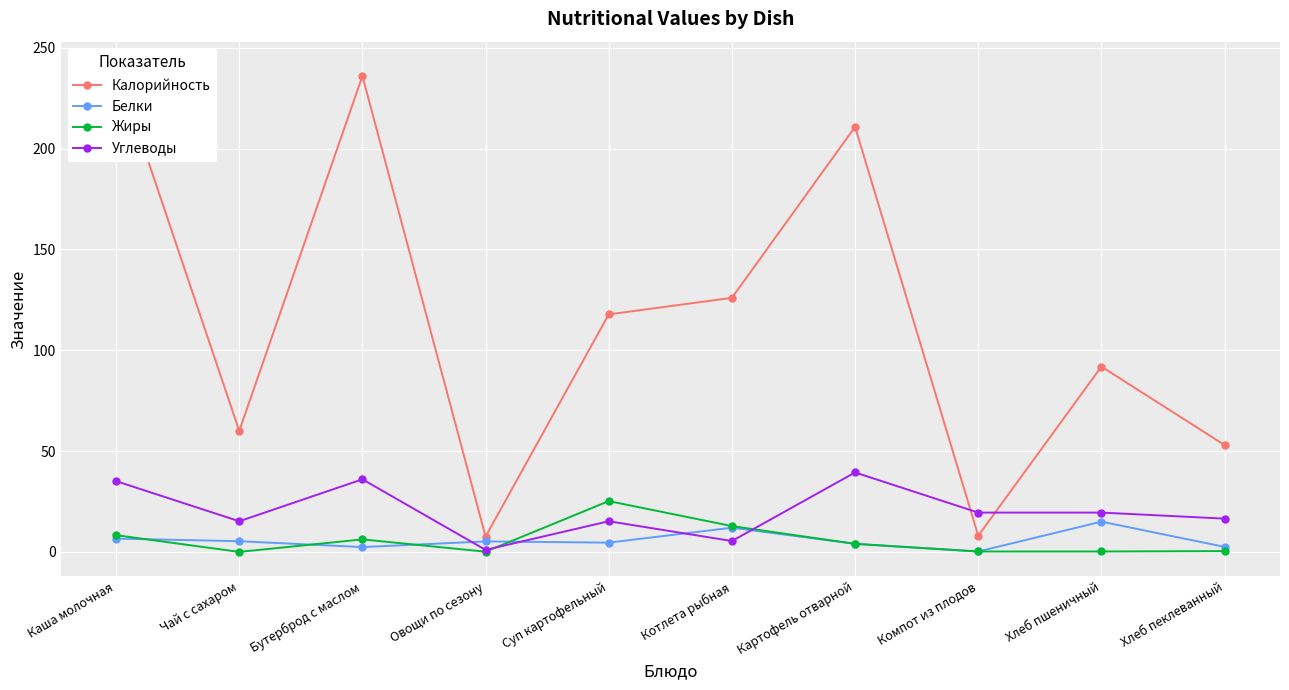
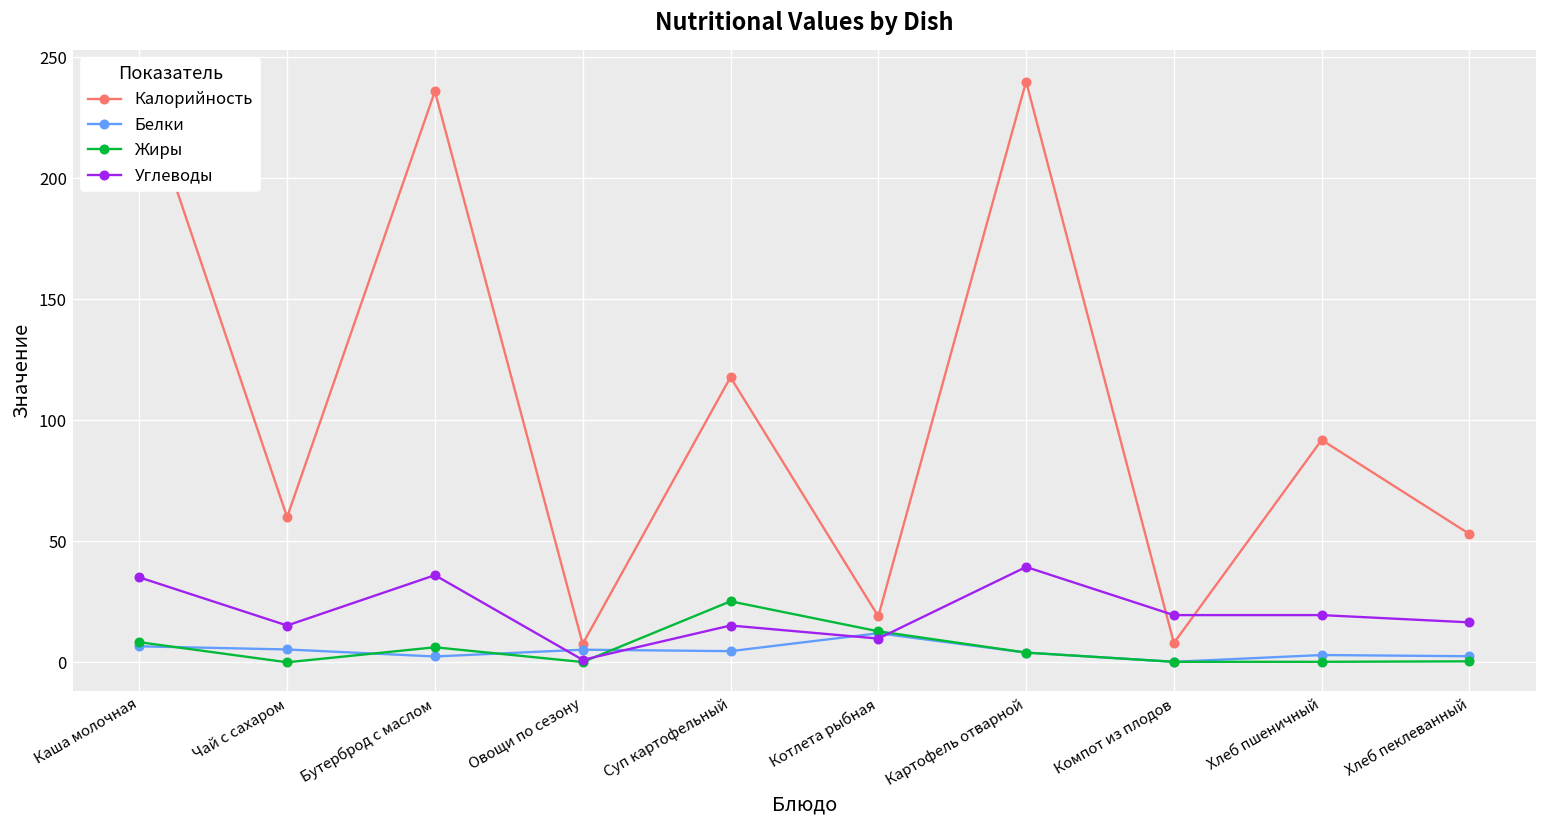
Калорийность, Котлета рыбная: 126 -> 19
Углеводы, Котлета рыбная: 5 -> 10
Калорийность, Картофель отварной: 211 -> 240
Белки, Хлеб пшеничный: 15 -> 3
